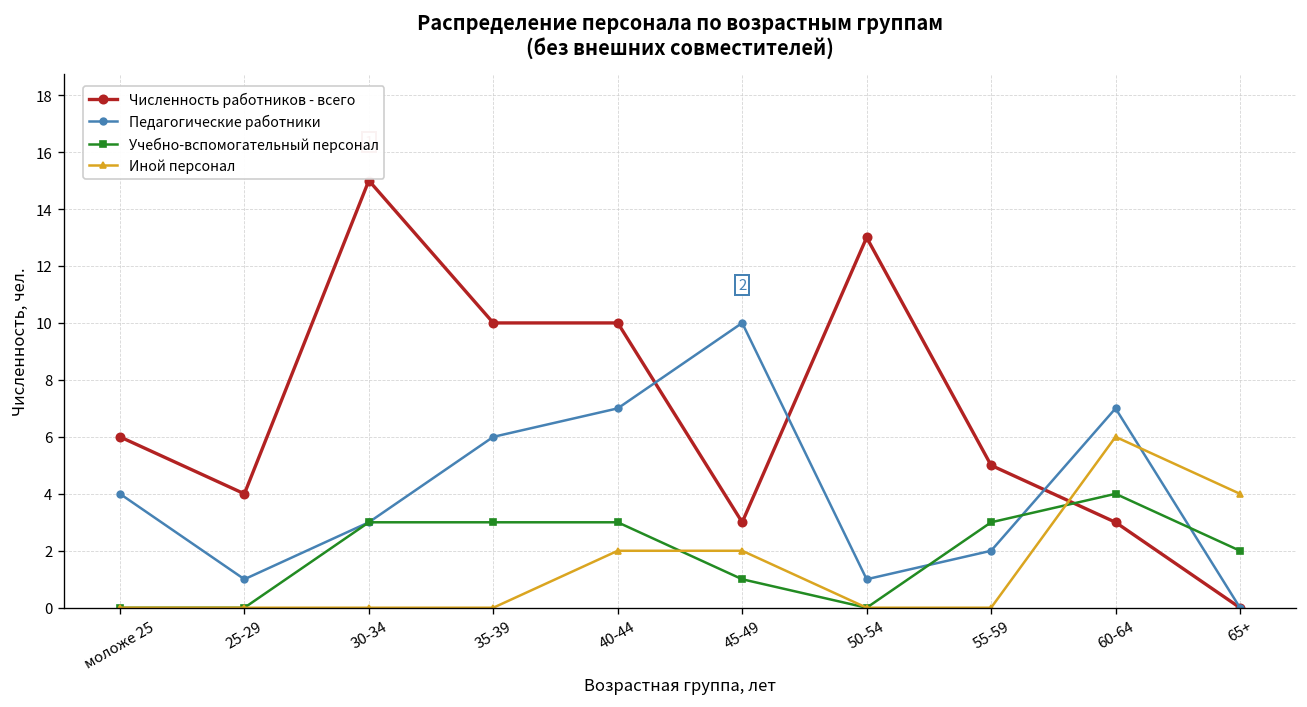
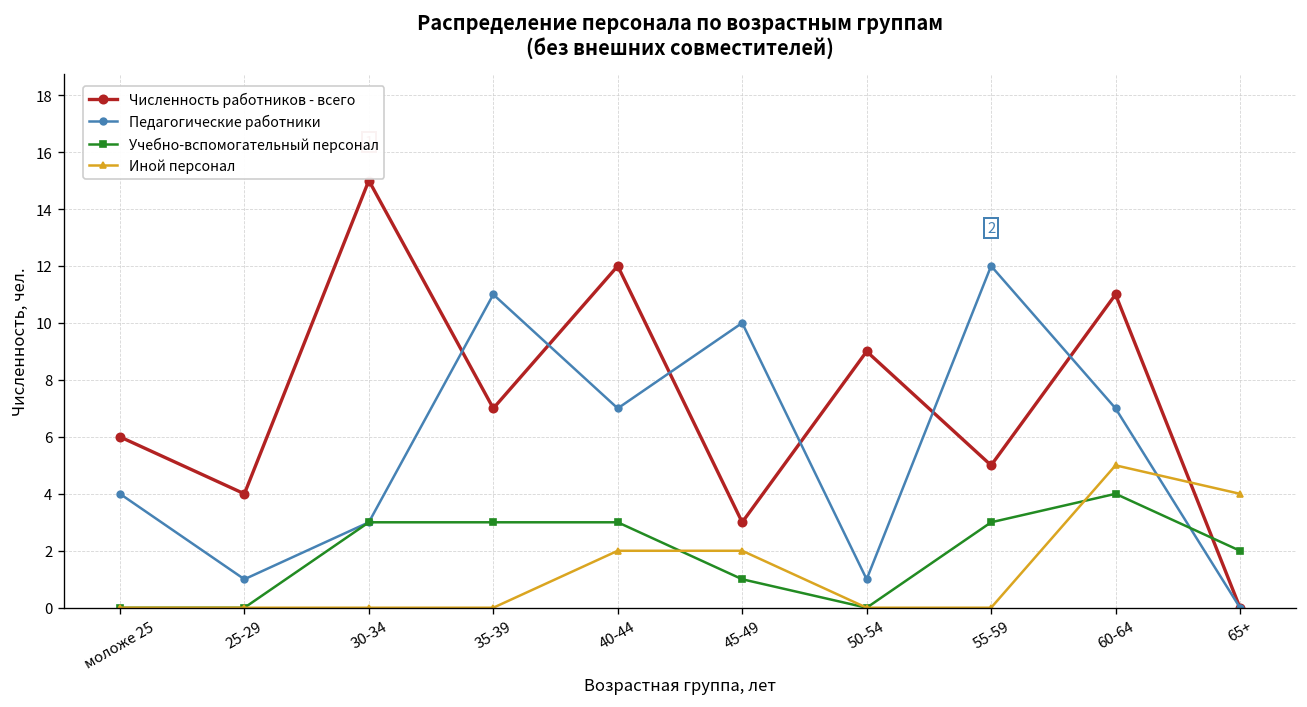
Численность работников - всего, 35-39: 10 -> 7
Педагогические работники, 35-39: 6 -> 11
Численность работников - всего, 40-44: 10 -> 12
Численность работников - всего, 50-54: 13 -> 9
Педагогические работники, 55-59: 2 -> 12
Численность работников - всего, 60-64: 3 -> 11
Иной персонал, 60-64: 6 -> 5
